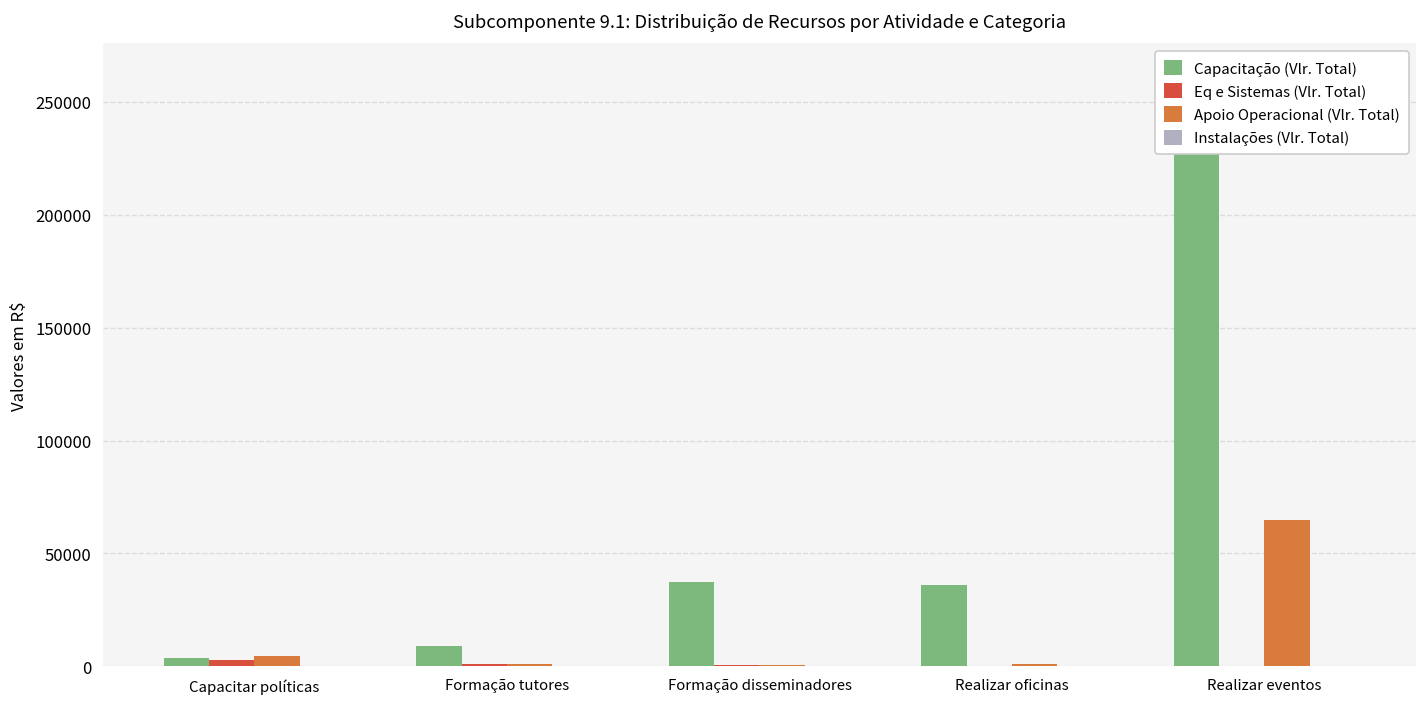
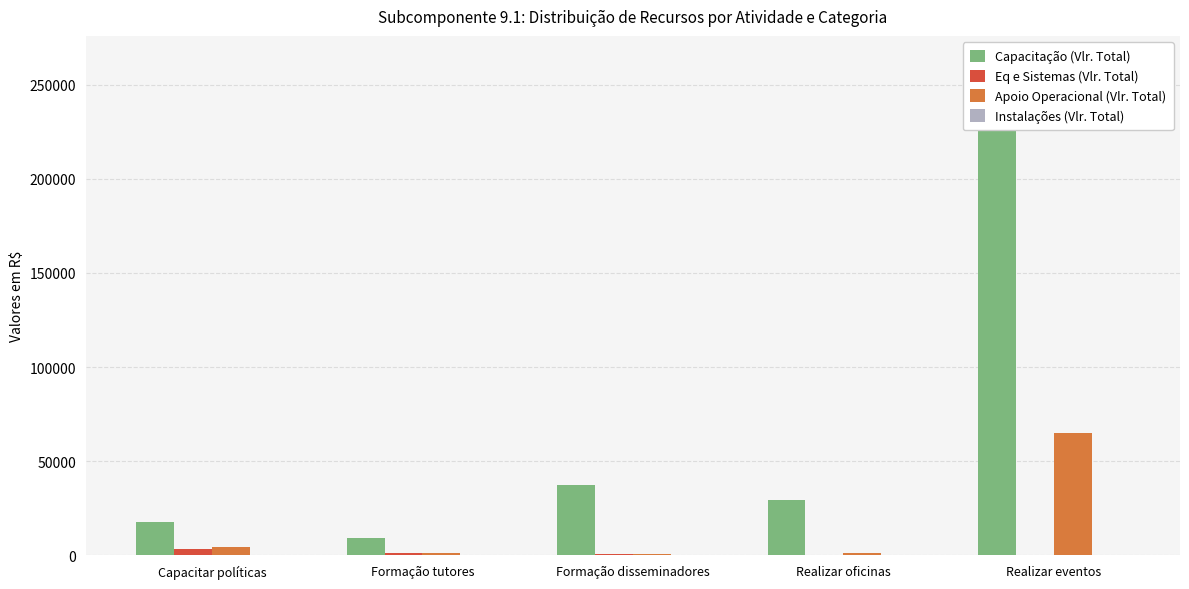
Capacitação (Vlr. Total), Capacitar políticas: 4000 -> 18000
Capacitação (Vlr. Total), Realizar oficinas: 36000 -> 29000
